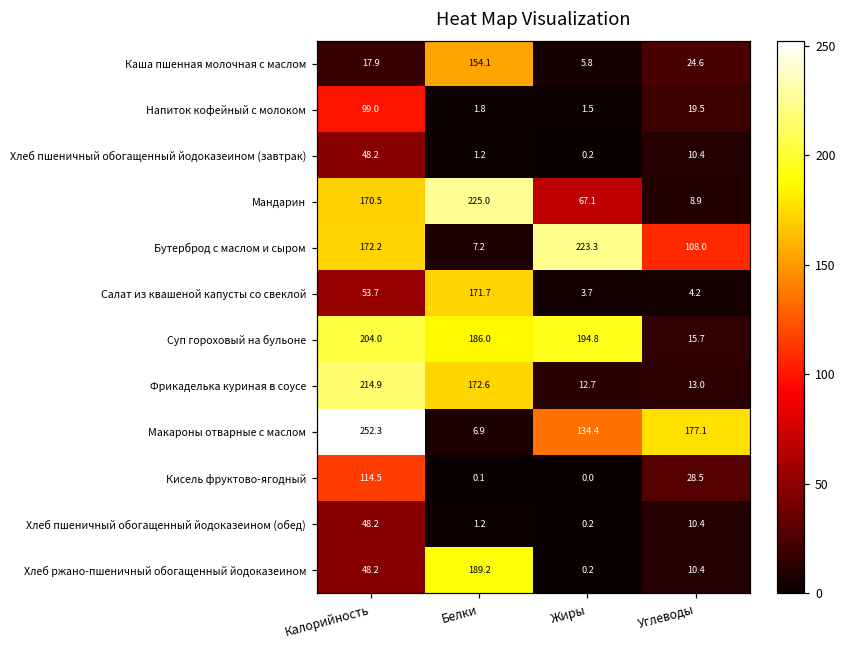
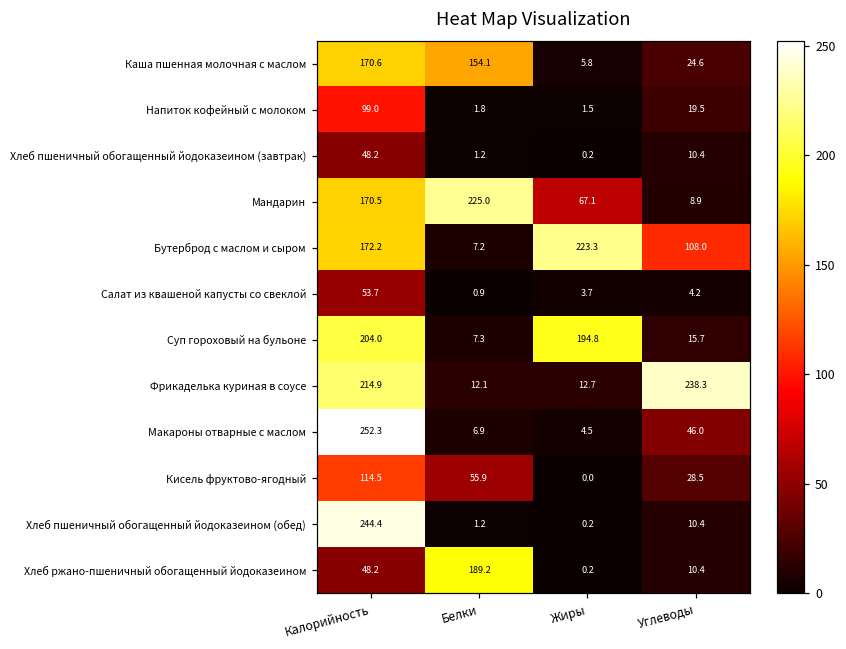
Каша пшенная молочная с маслом, Калорийность: 17.9 -> 170.6
Салат из квашеной капусты со свеклой, Белки: 171.7 -> 0.9
Суп гороховый на бульоне, Белки: 186.0 -> 7.3
Фрикаделька куриная в соусе, Белки: 172.6 -> 12.1
Фрикаделька куриная в соусе, Углеводы: 13.0 -> 238.3
Макароны отварные с маслом, Жиры: 134.4 -> 4.5
Макароны отварные с маслом, Углеводы: 177.1 -> 46.0
Кисель фруктово-ягодный, Белки: 0.1 -> 55.9
Хлеб пшеничный обогащенный йодоказеином (обед), Калорийность: 48.2 -> 244.4
